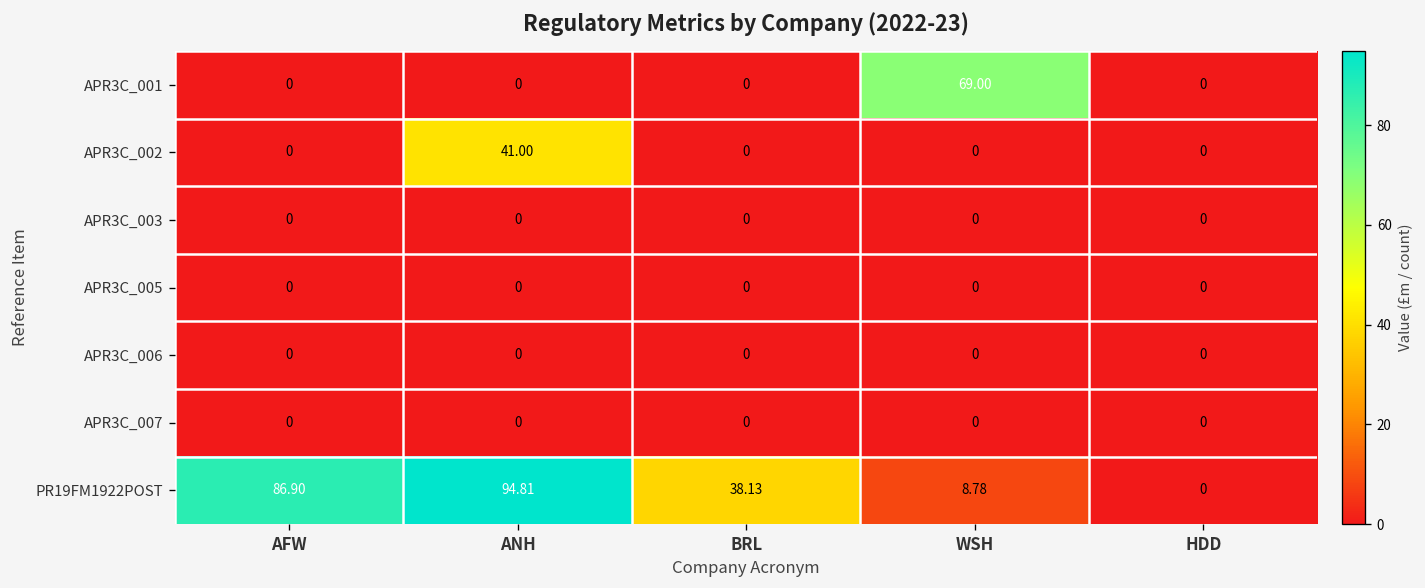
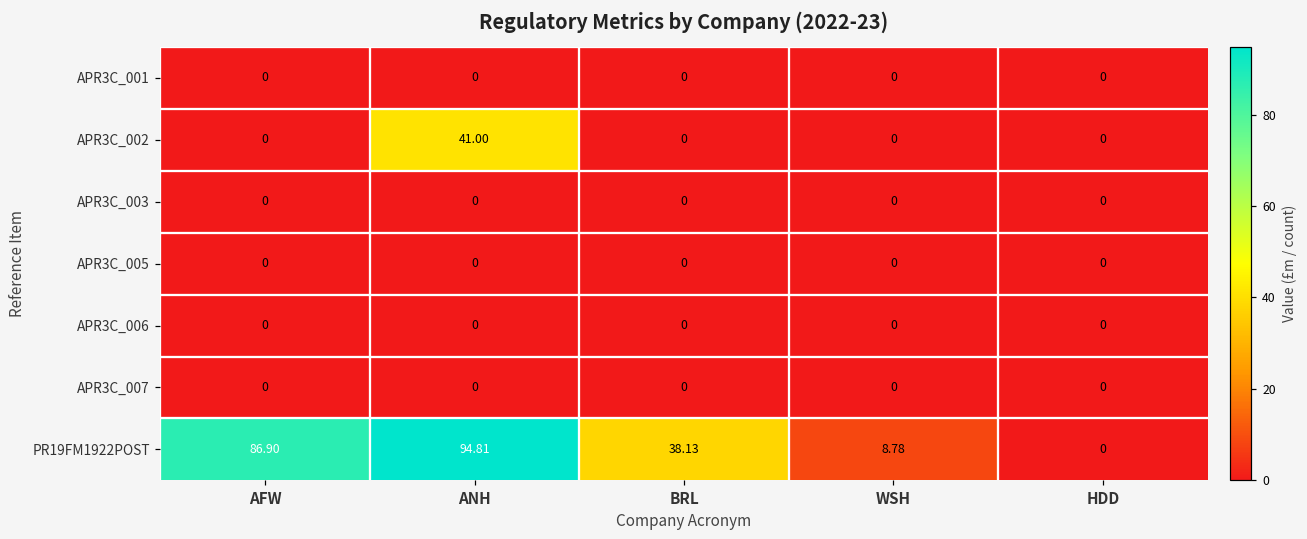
APR3C_001, WSH: 69.00 -> 0
